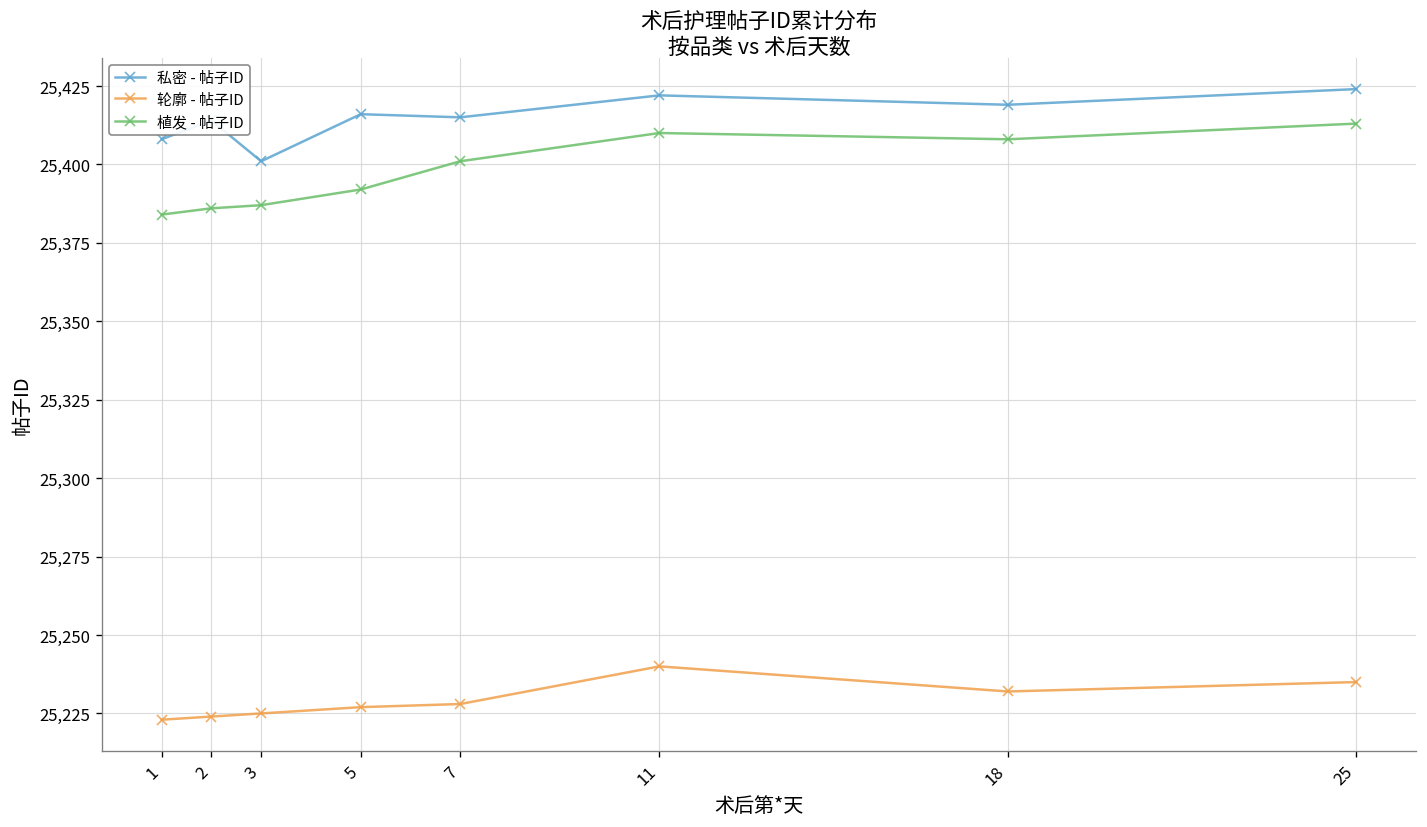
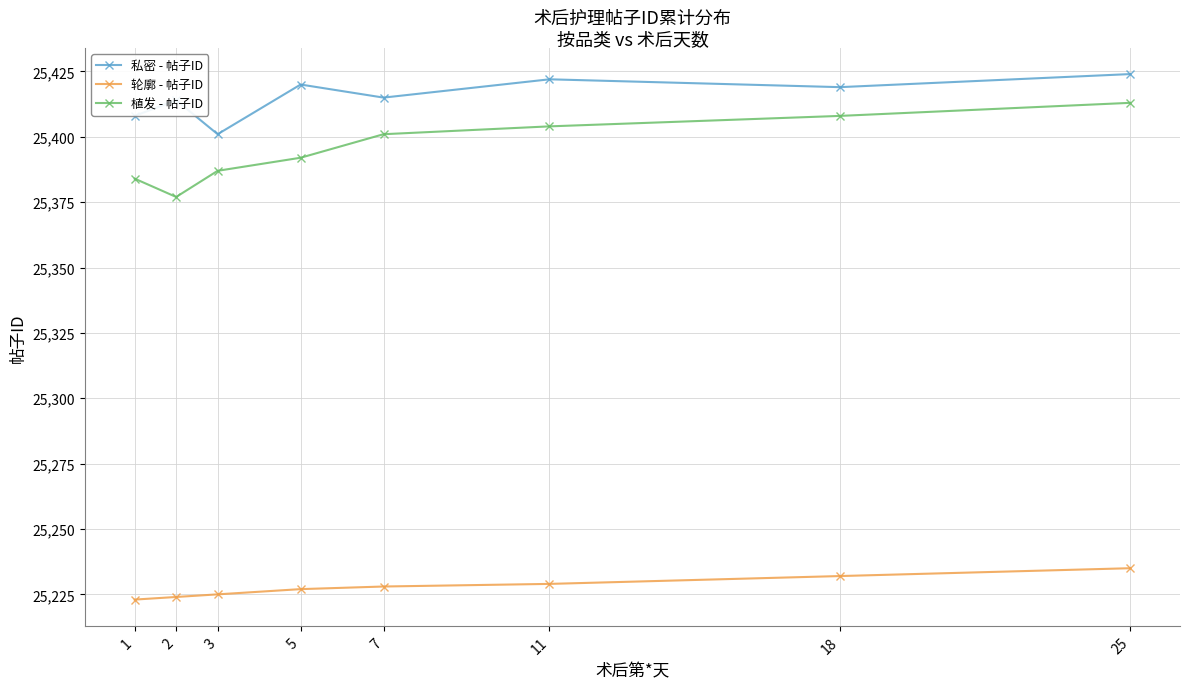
植发 - 帖子ID, 2: 25,386 -> 25,377
私密 - 帖子ID, 5: 25,416 -> 25,420
轮廓 - 帖子ID, 11: 25,240 -> 25,229
植发 - 帖子ID, 11: 25,410 -> 25,404
